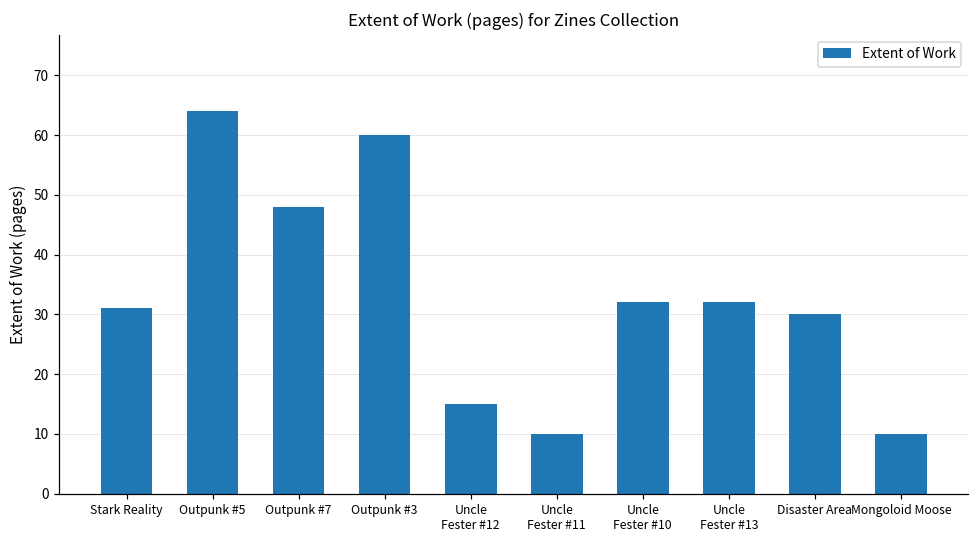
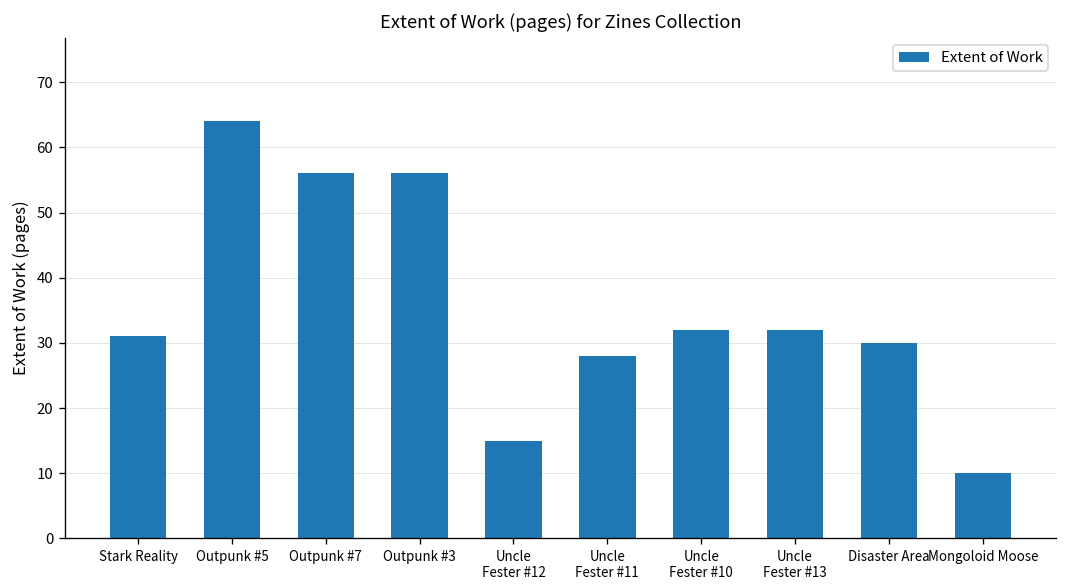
Outpunk #7: 48 -> 56
Outpunk #3: 60 -> 56
Uncle Fester #11: 10 -> 28
